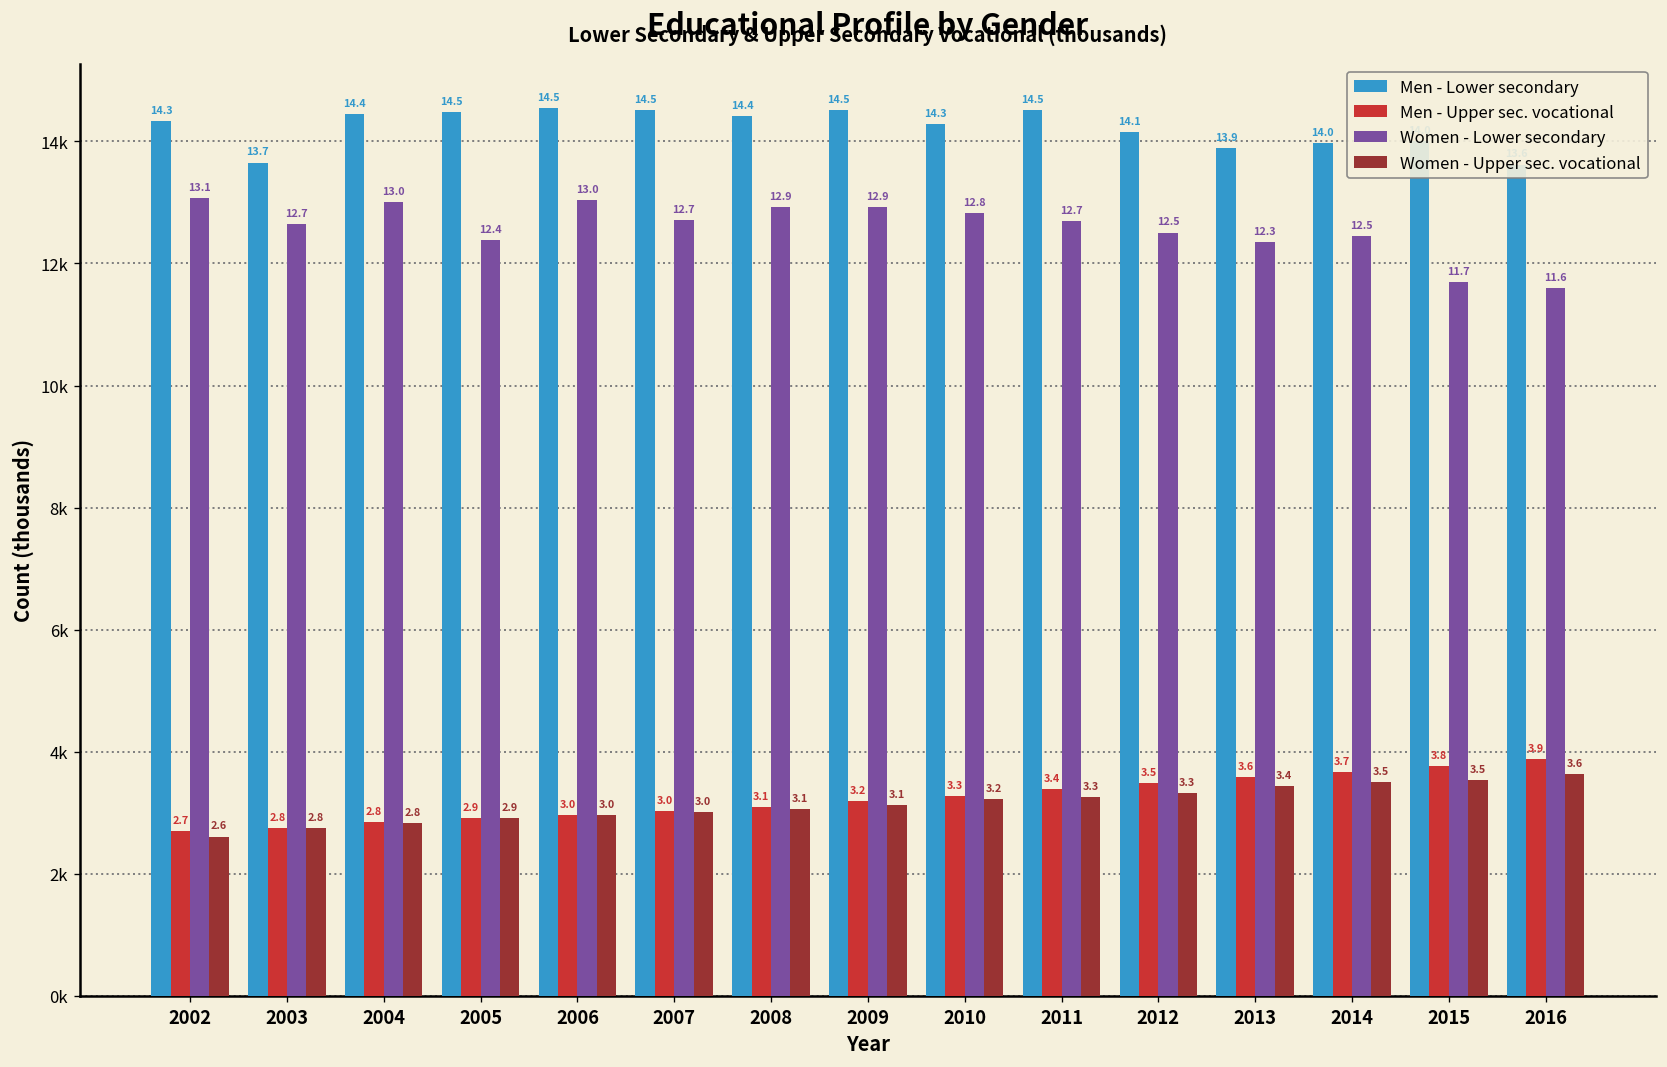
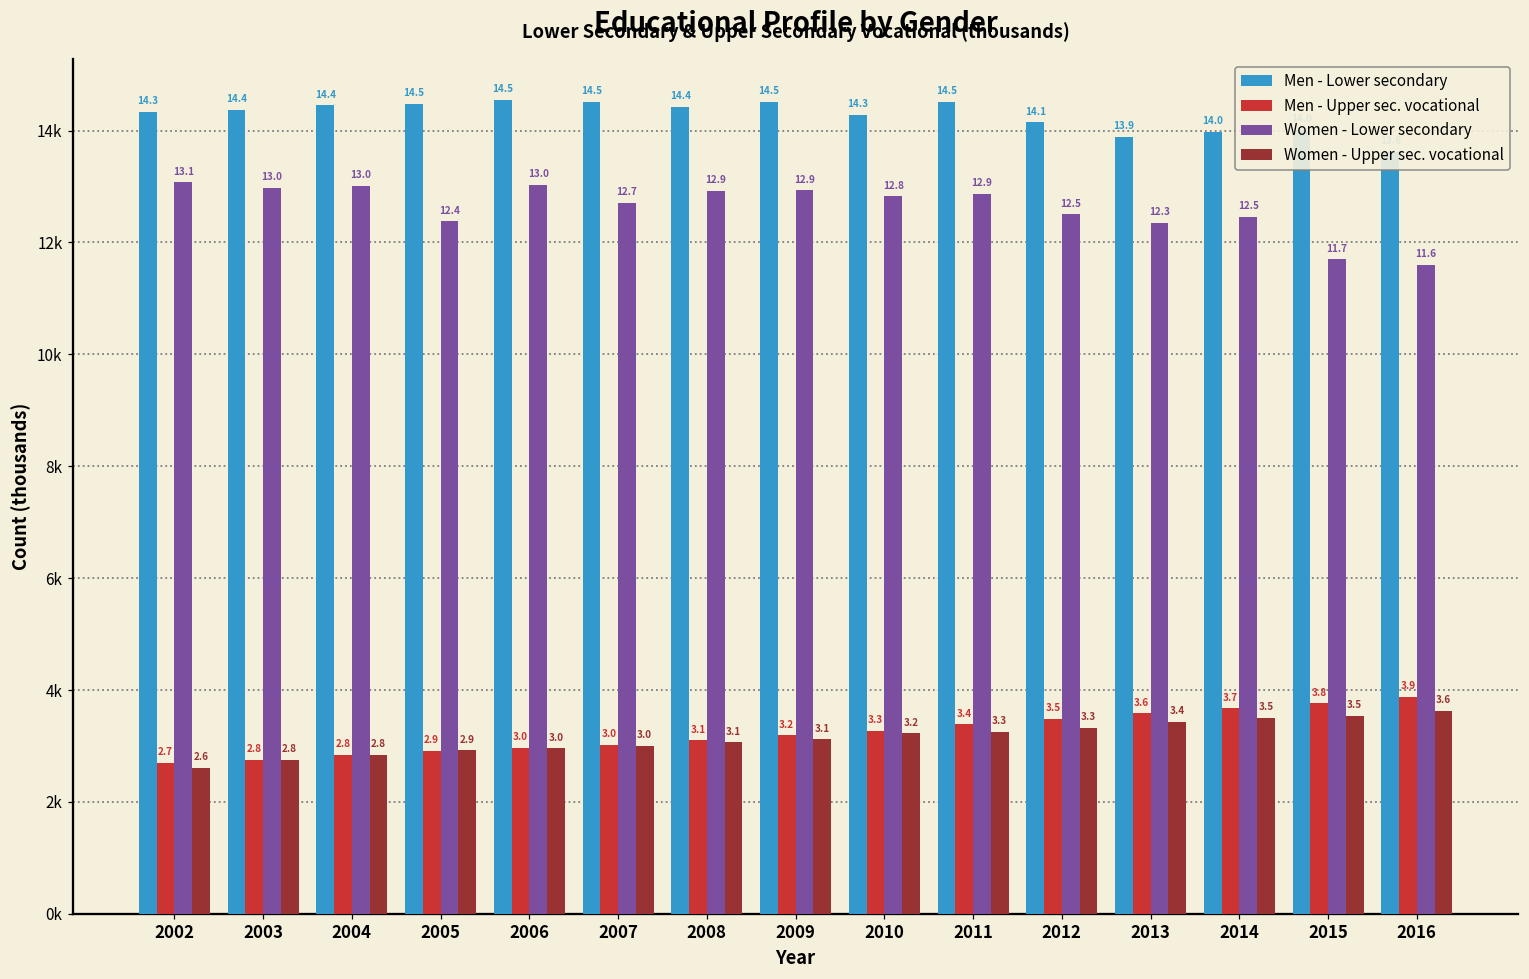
Men - Lower secondary, 2003: 13.7 -> 14.4
Women - Lower secondary, 2003: 12.7 -> 13.0
Women - Lower secondary, 2011: 12.7 -> 12.9
